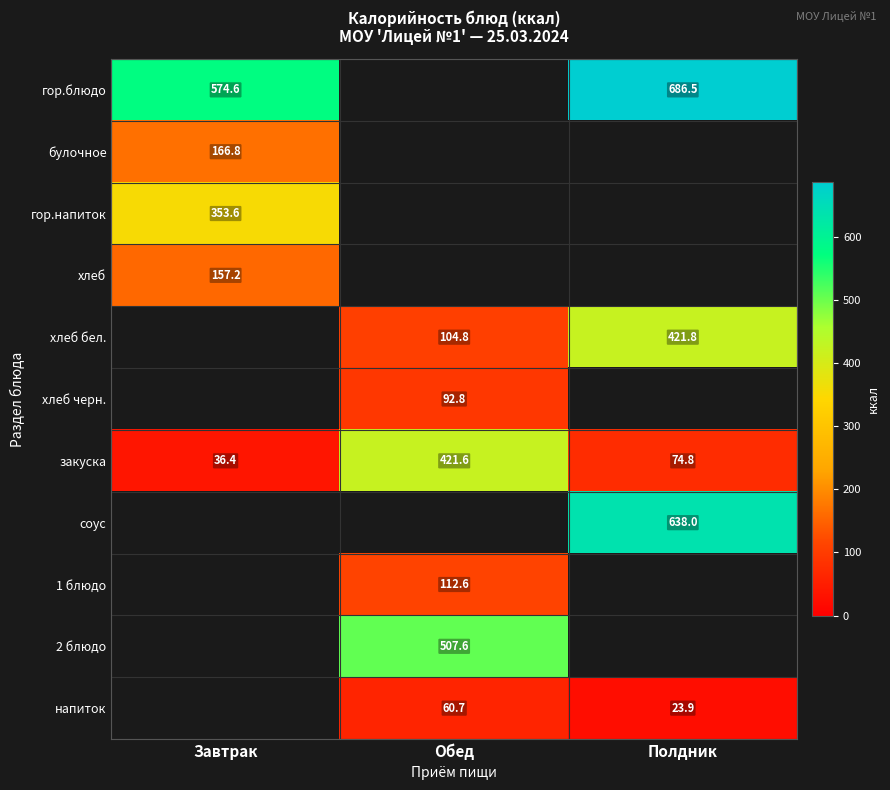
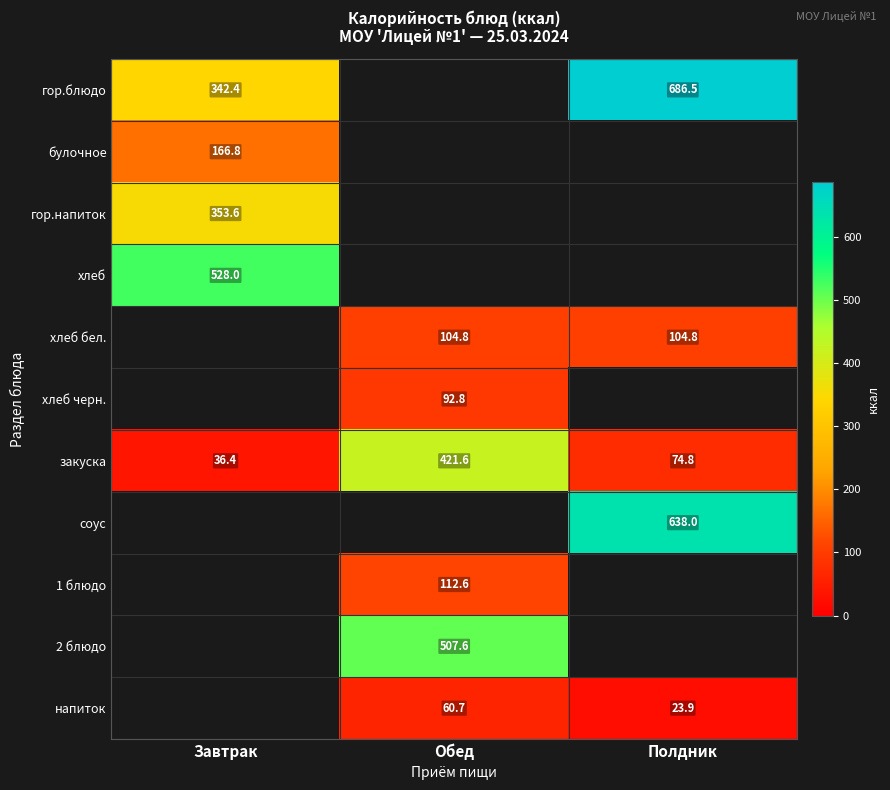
гор.блюдо, Завтрак: 574.6 -> 342.4
хлеб, Завтрак: 157.2 -> 528.0
хлеб бел., Полдник: 421.8 -> 104.8
